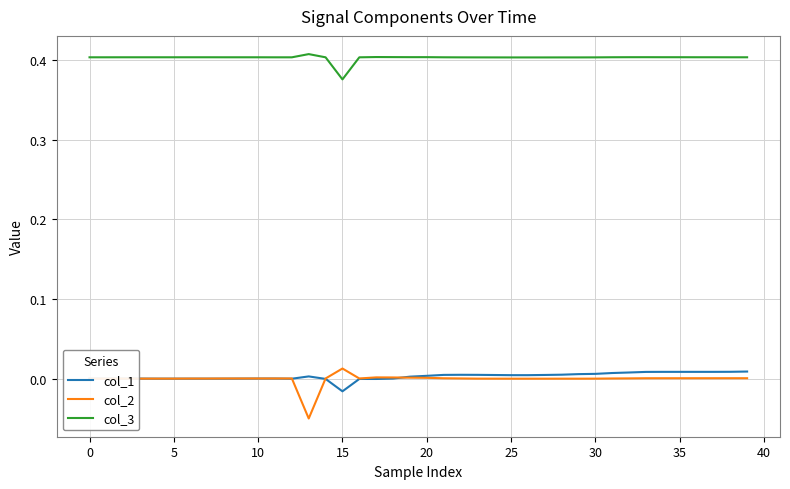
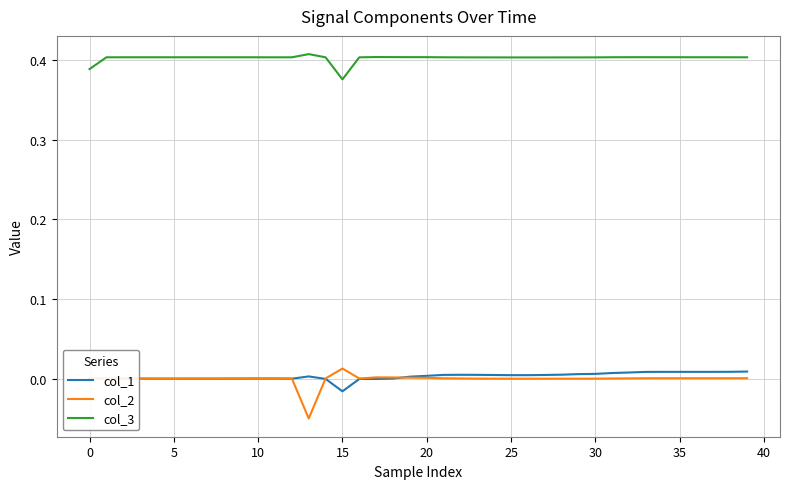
col_3, 0: 0.40 -> 0.39
